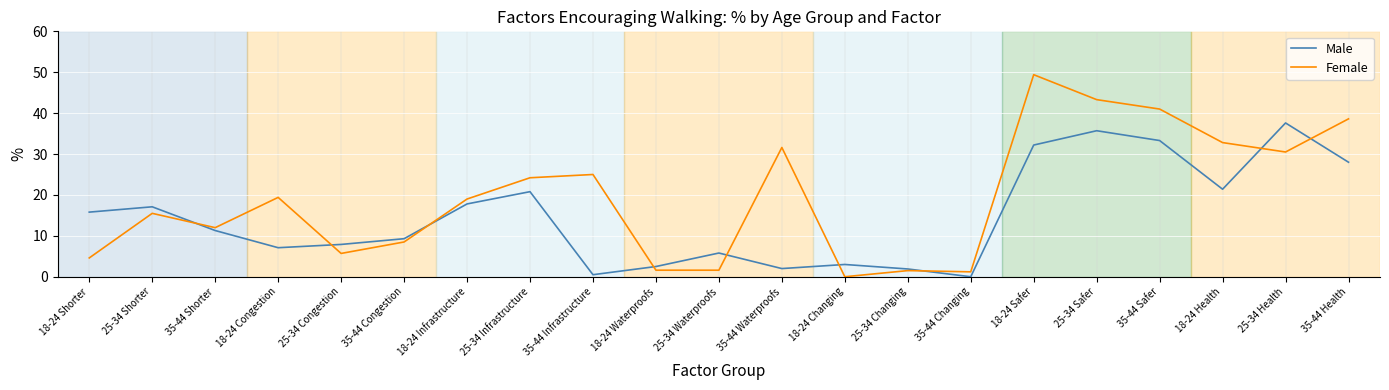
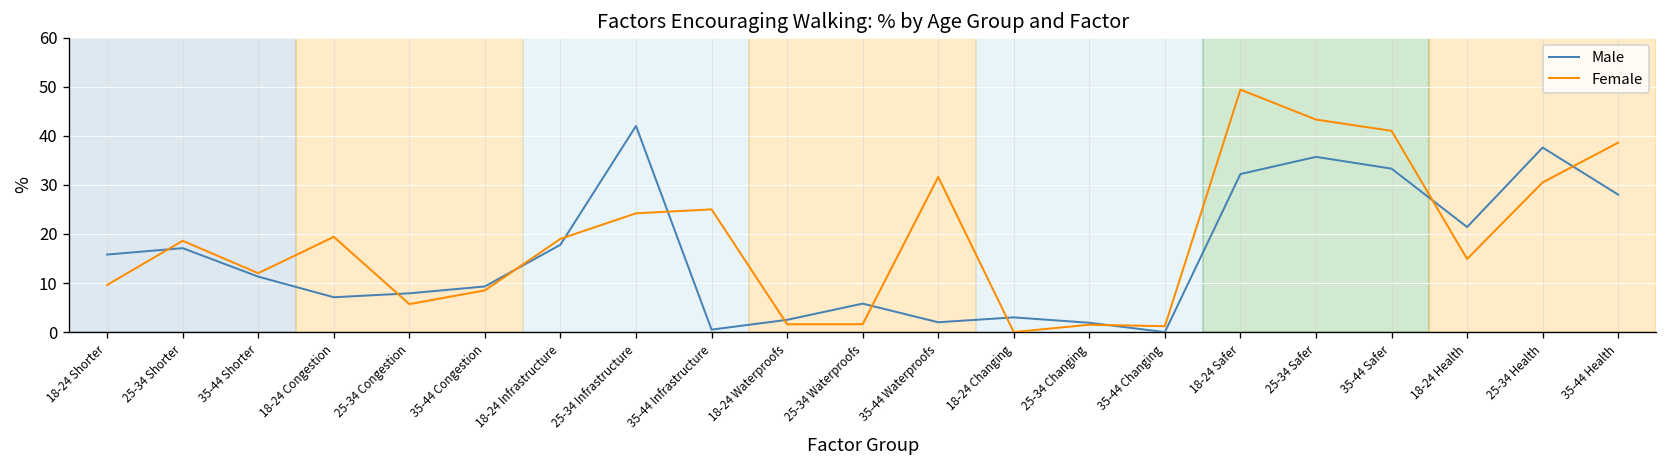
Female, 18-24 Shorter: 5 -> 10
Female, 25-34 Shorter: 16 -> 19
Male, 25-34 Infrastructure: 21 -> 42
Female, 18-24 Health: 33 -> 15
